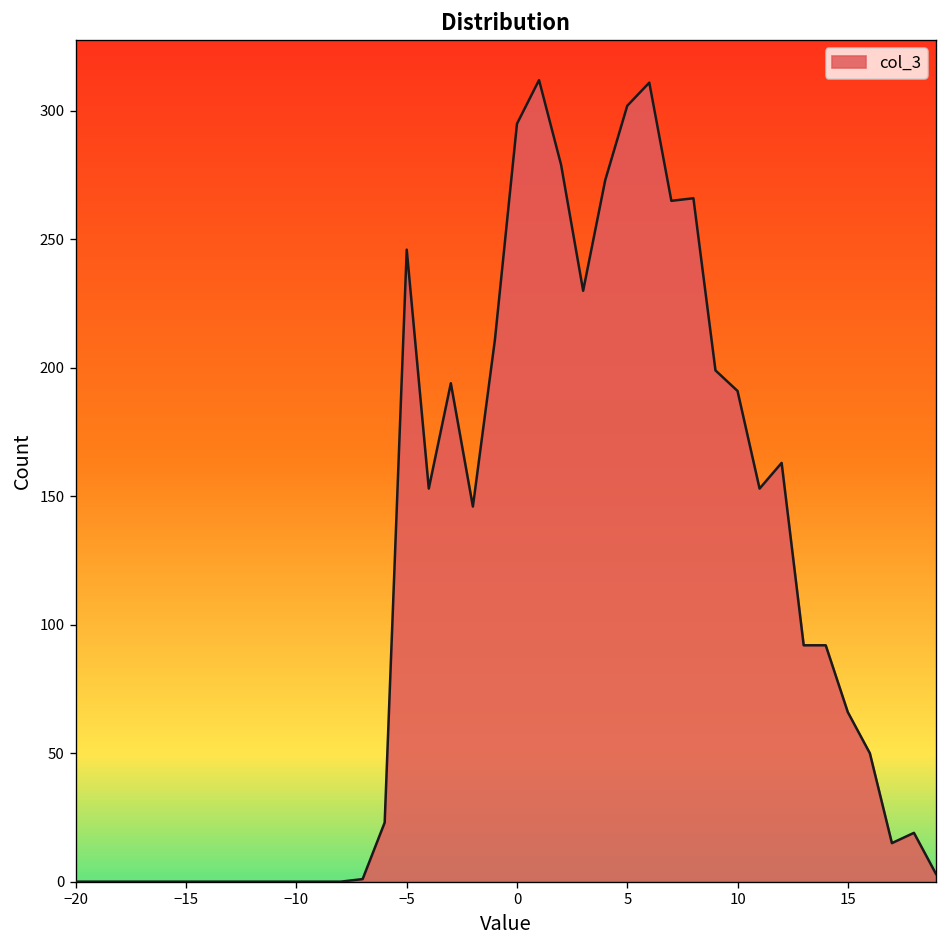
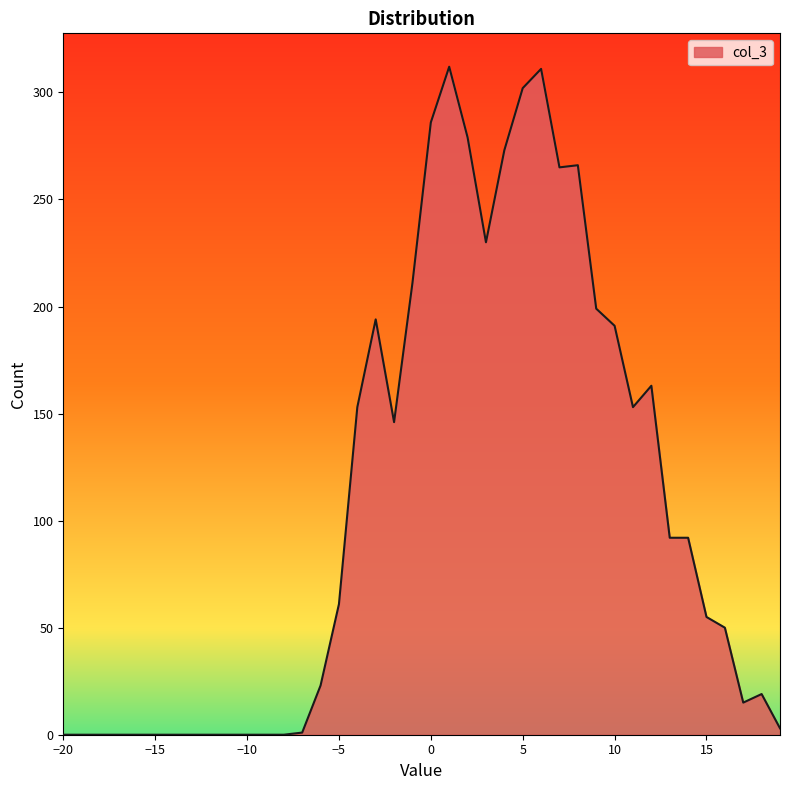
−5: 246 -> 61
0: 295 -> 286
15: 66 -> 55
